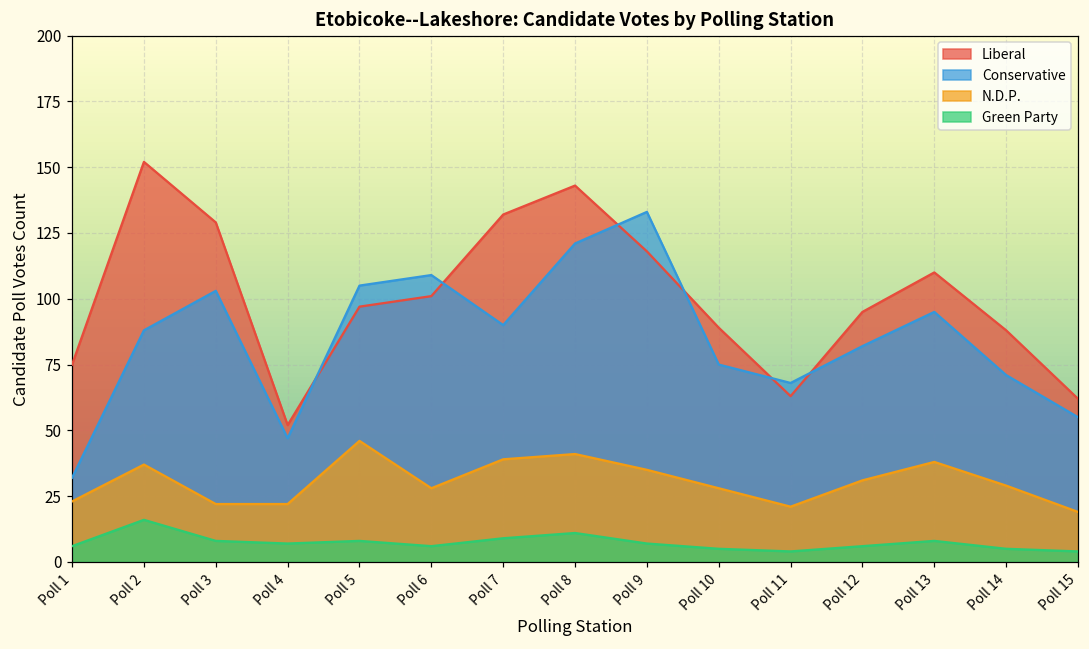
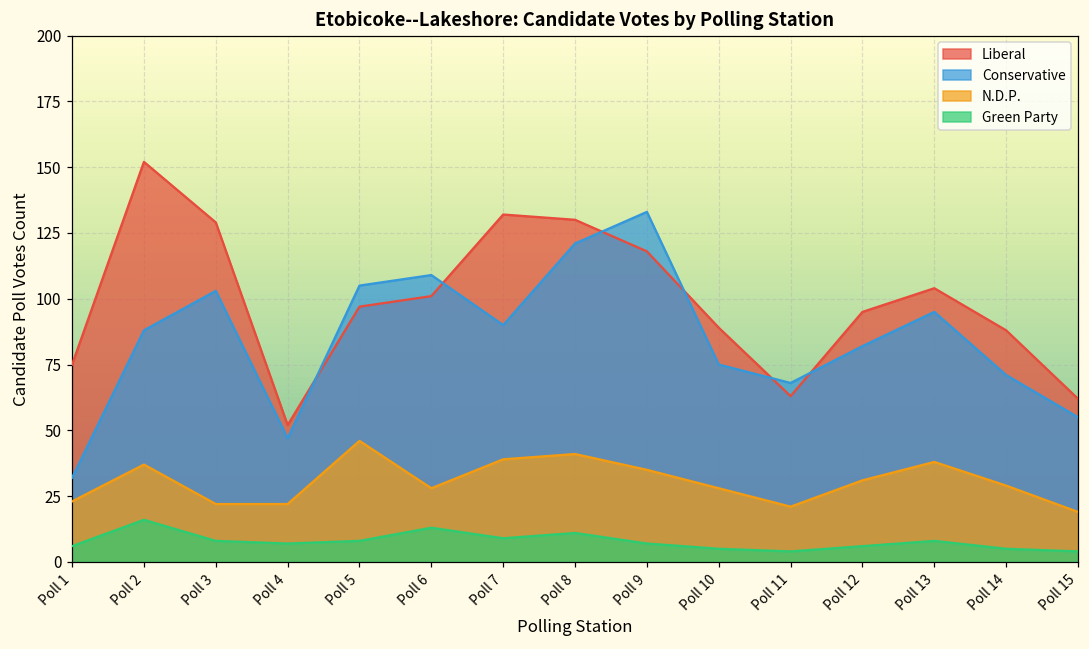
Green Party, Poll 6: 6 -> 13
Liberal, Poll 8: 143 -> 130
Liberal, Poll 13: 110 -> 104
